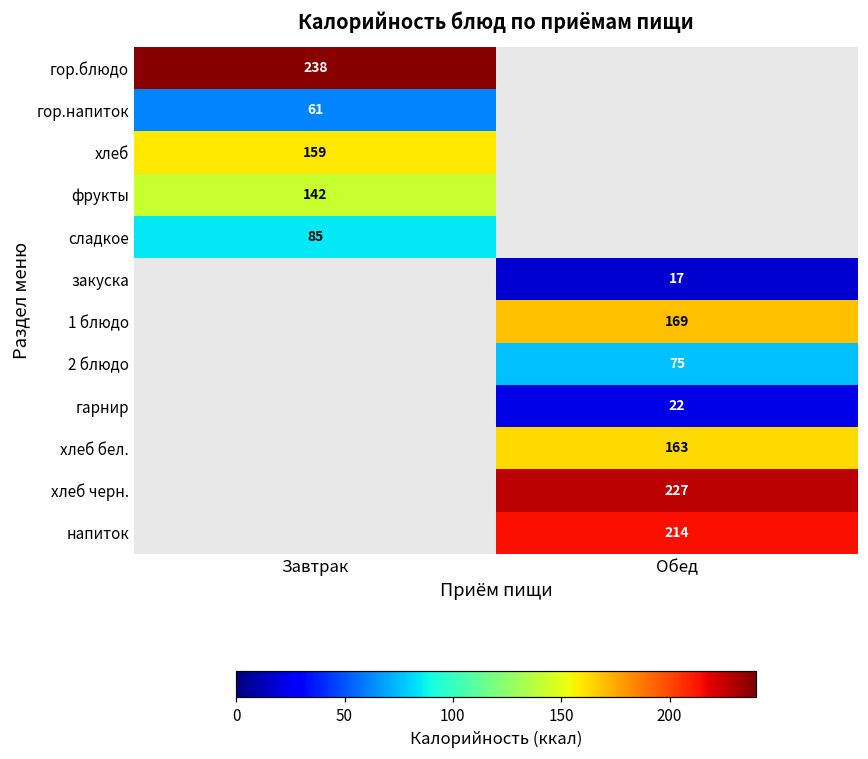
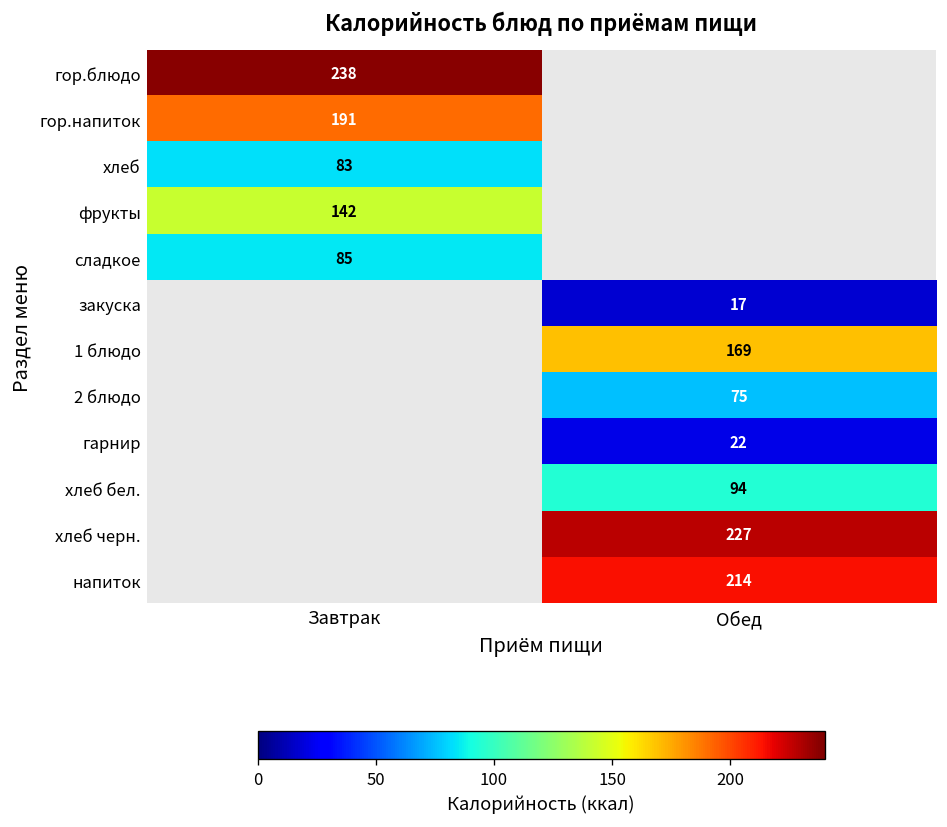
гор.напиток, Завтрак: 61 -> 191
хлеб, Завтрак: 159 -> 83
хлеб бел., Обед: 163 -> 94
